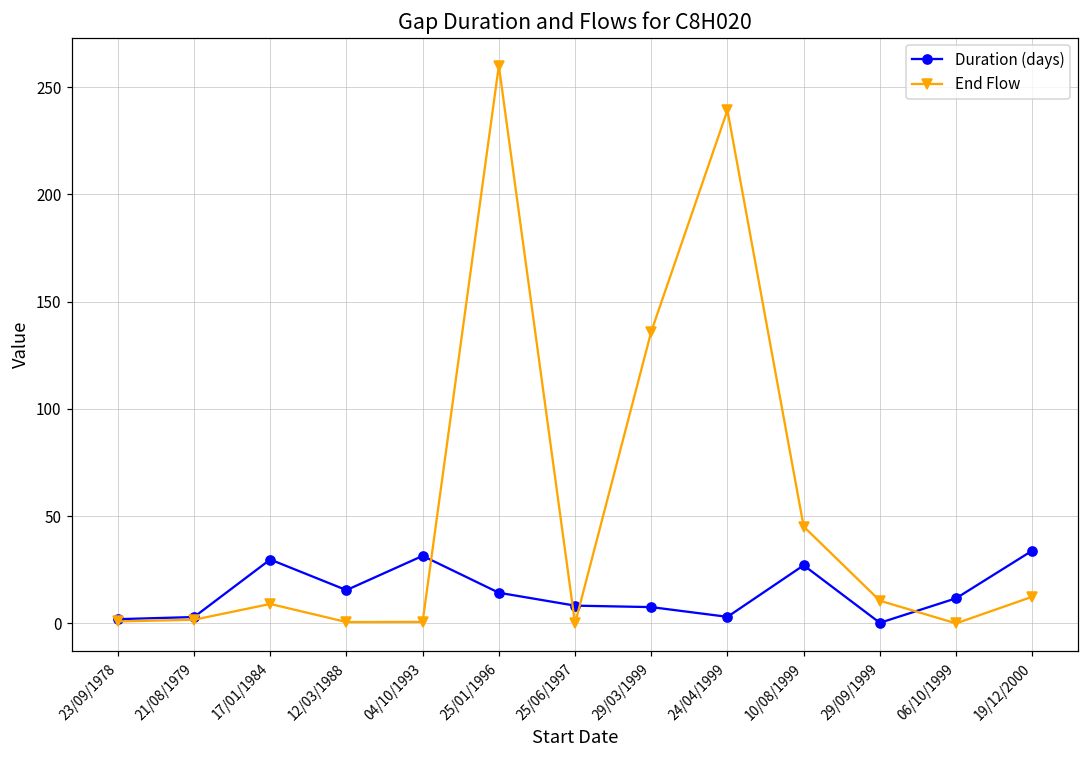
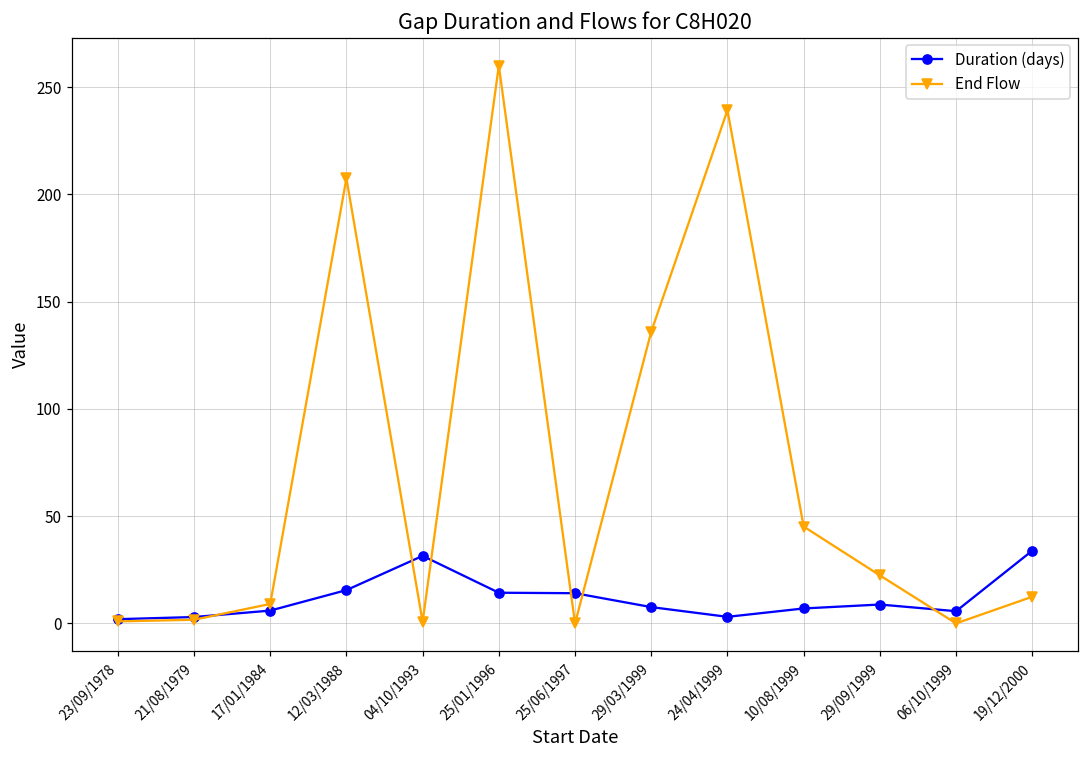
Duration (days), 17/01/1984: 30 -> 6
End Flow, 12/03/1988: 1 -> 207
Duration (days), 25/06/1997: 8 -> 14
Duration (days), 10/08/1999: 27 -> 7
Duration (days), 29/09/1999: 0 -> 9
End Flow, 29/09/1999: 11 -> 22
Duration (days), 06/10/1999: 12 -> 6
